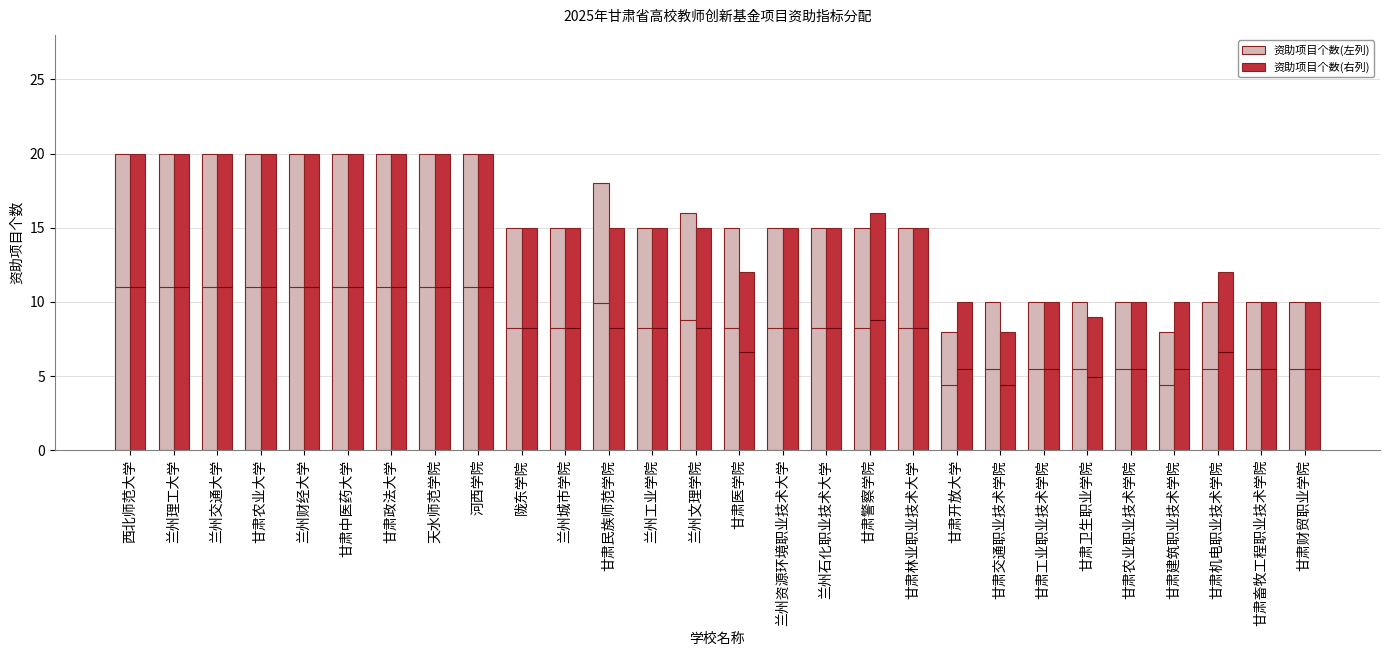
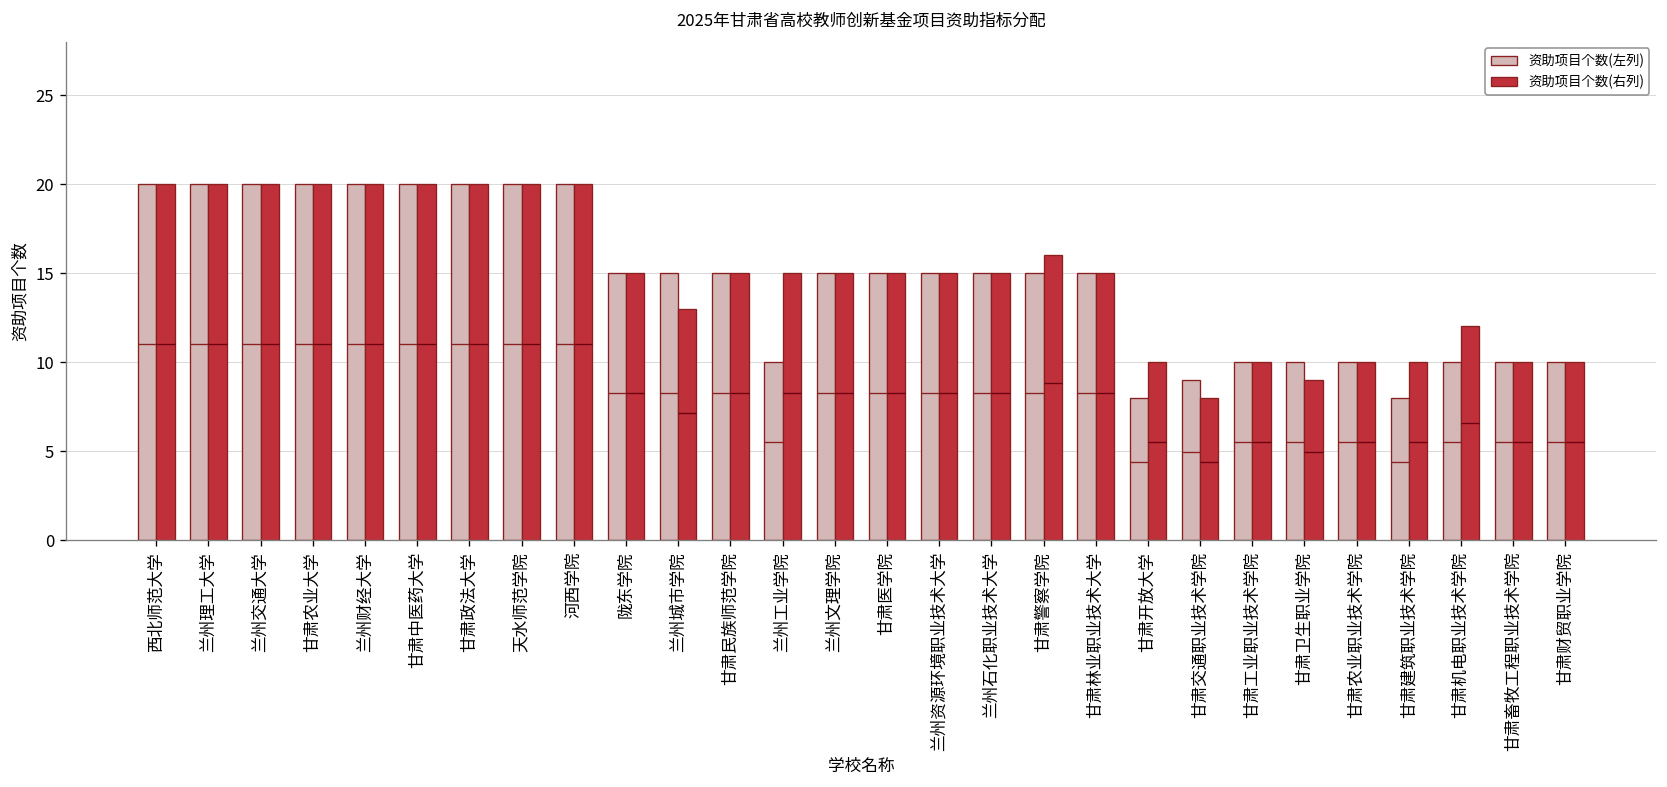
资助项目个数(右列), 兰州城市学院: 15 -> 13
资助项目个数(左列), 甘肃民族师范学院: 18 -> 15
资助项目个数(左列), 兰州工业学院: 15 -> 10
资助项目个数(左列), 兰州文理学院: 16 -> 15
资助项目个数(右列), 甘肃医学院: 12 -> 15
资助项目个数(左列), 甘肃交通职业技术学院: 10 -> 9
